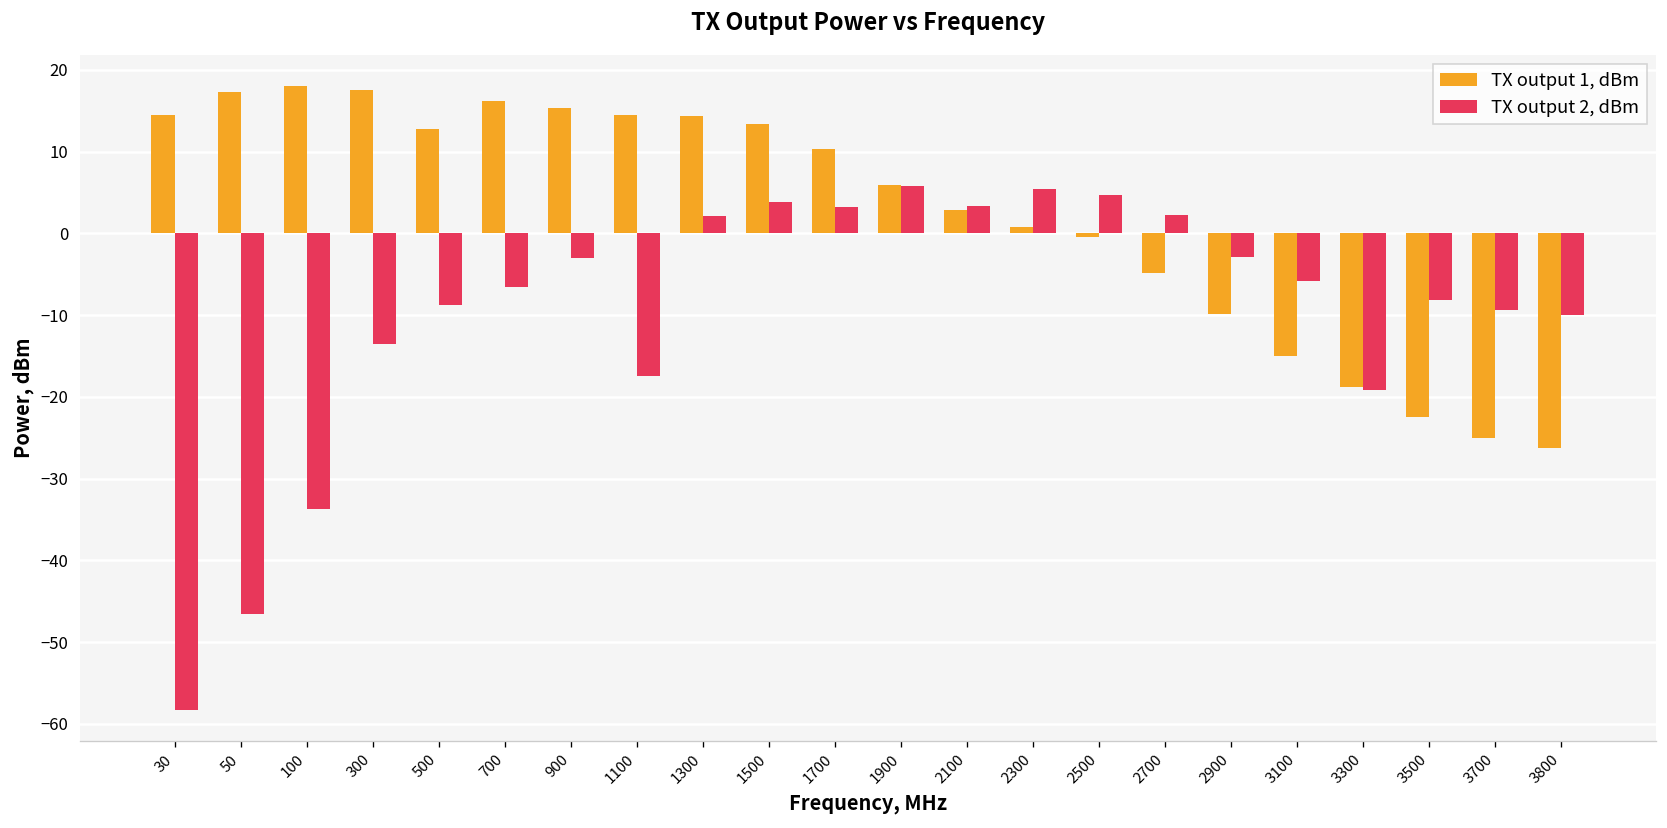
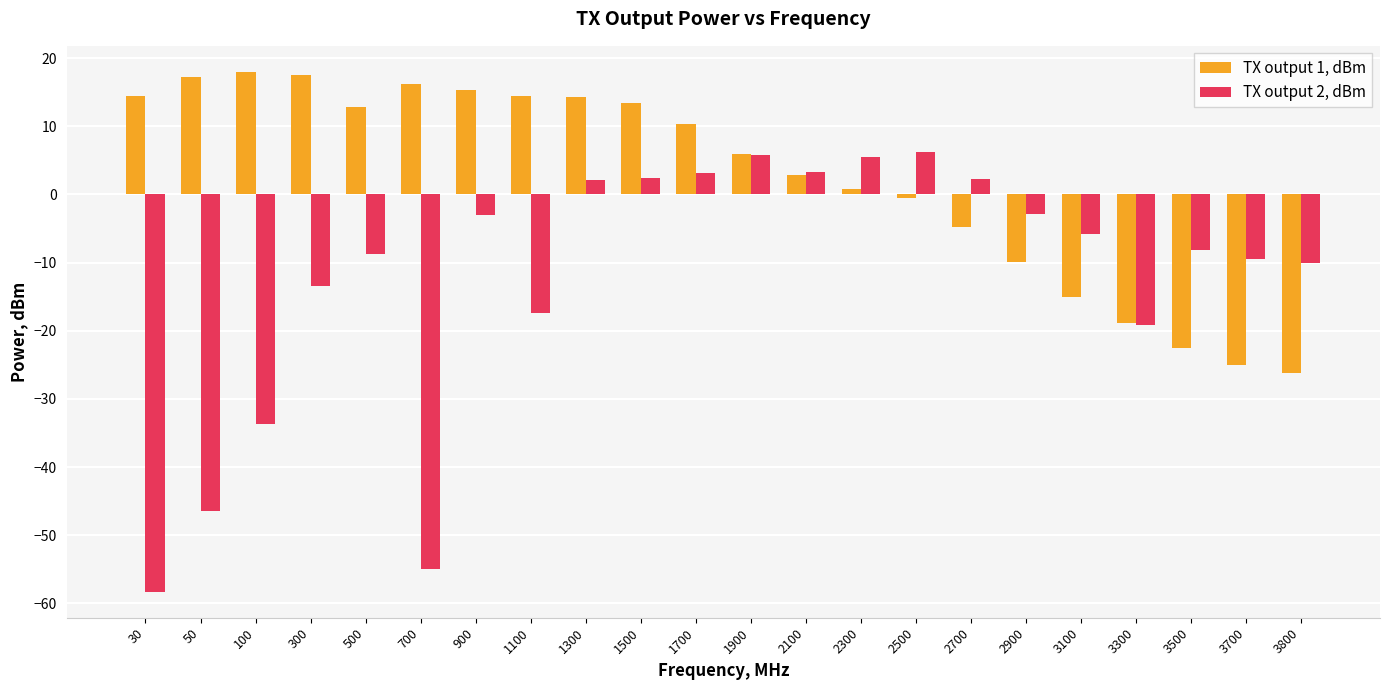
TX output 2, dBm, 700: -7 -> -55
TX output 2, dBm, 1500: 4 -> 2
TX output 2, dBm, 2500: 5 -> 6
